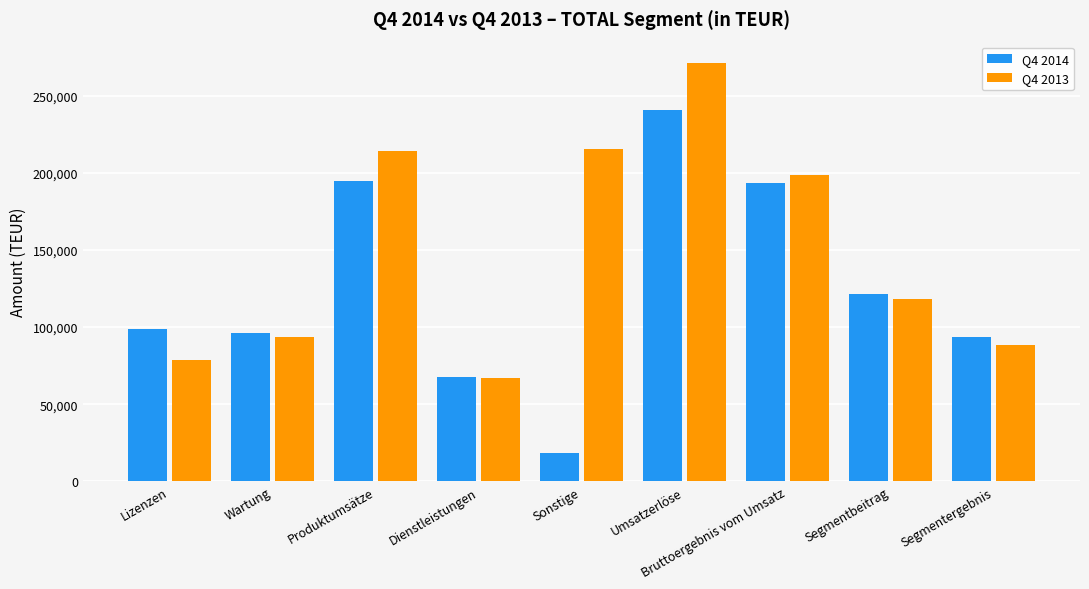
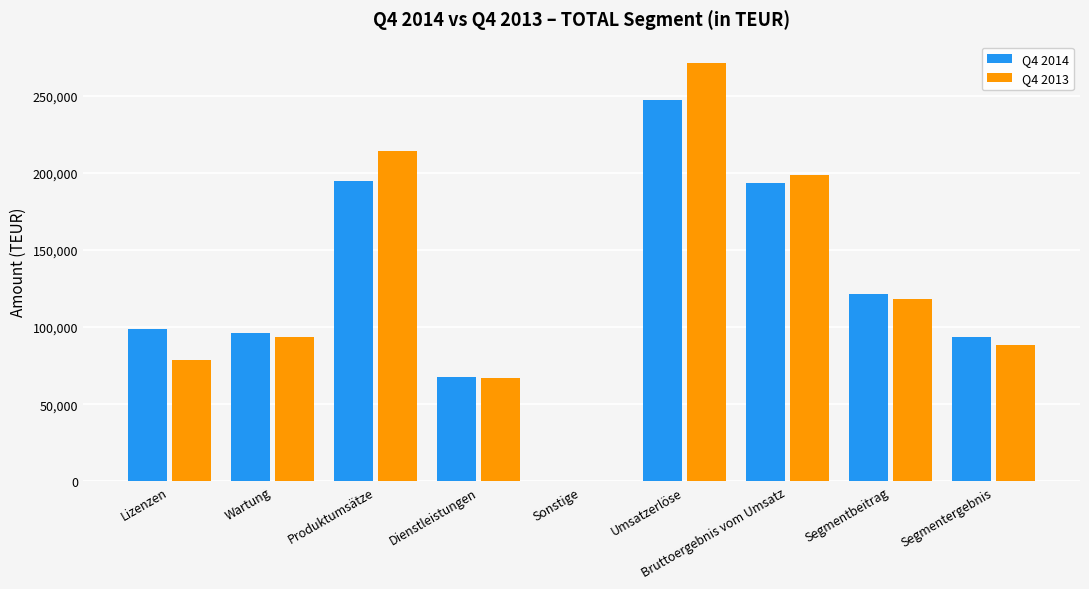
Q4 2014, Sonstige: 18,000 -> 0
Q4 2013, Sonstige: 215,000 -> 0
Q4 2014, Umsatzerlöse: 241,000 -> 247,000
